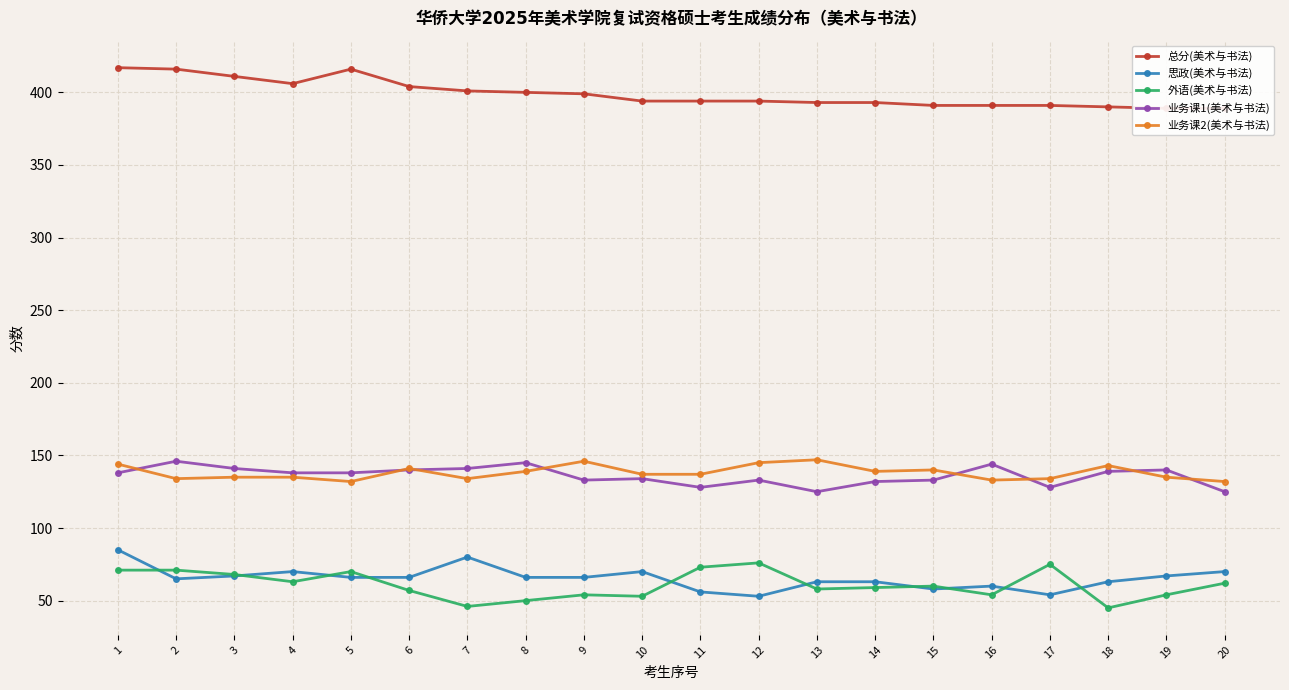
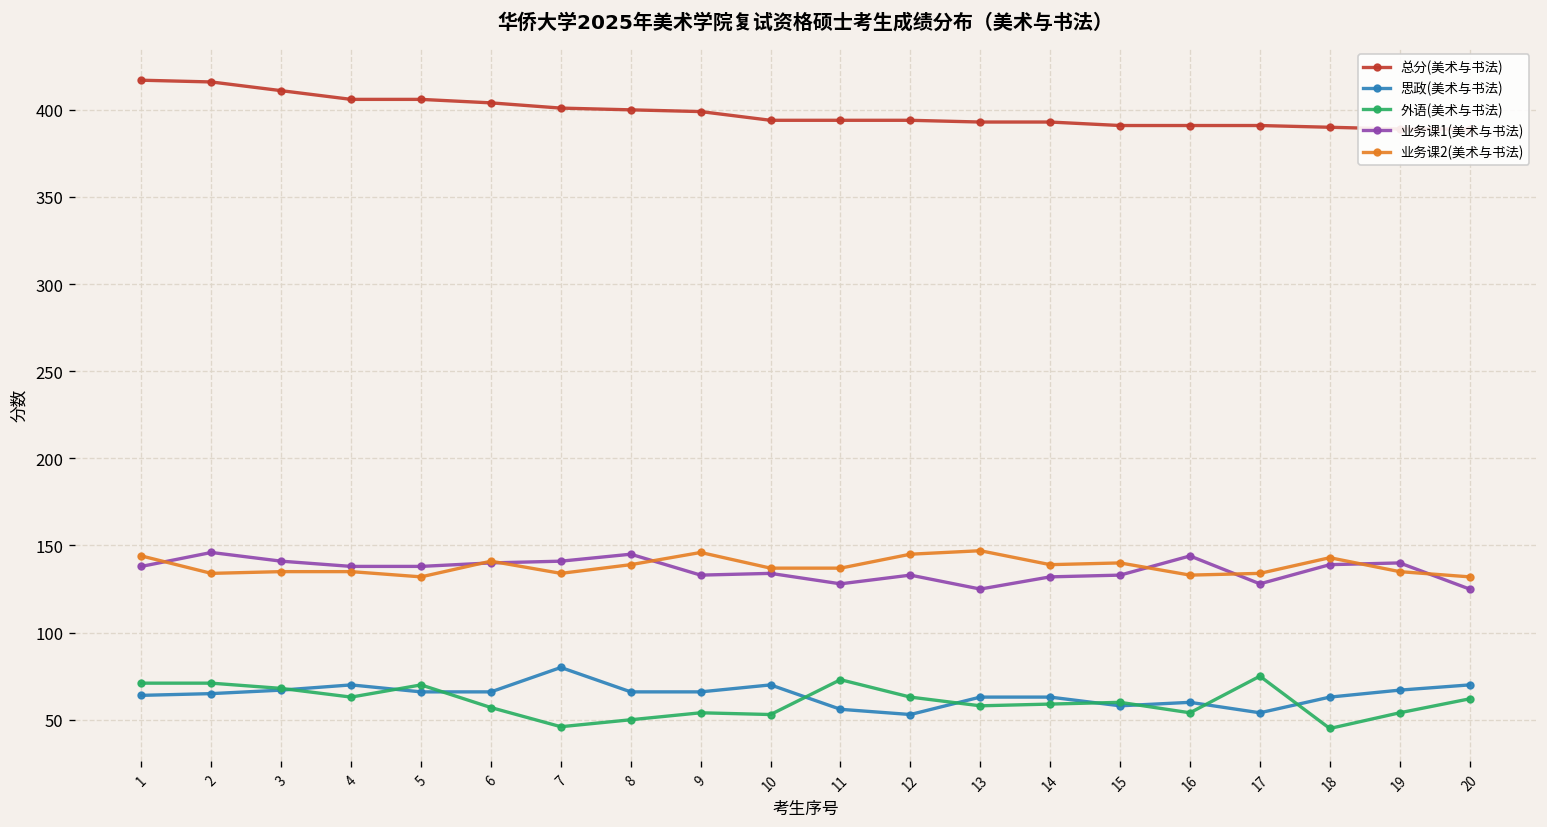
思政(美术与书法), 1: 85 -> 64
总分(美术与书法), 5: 416 -> 406
外语(美术与书法), 12: 76 -> 63
